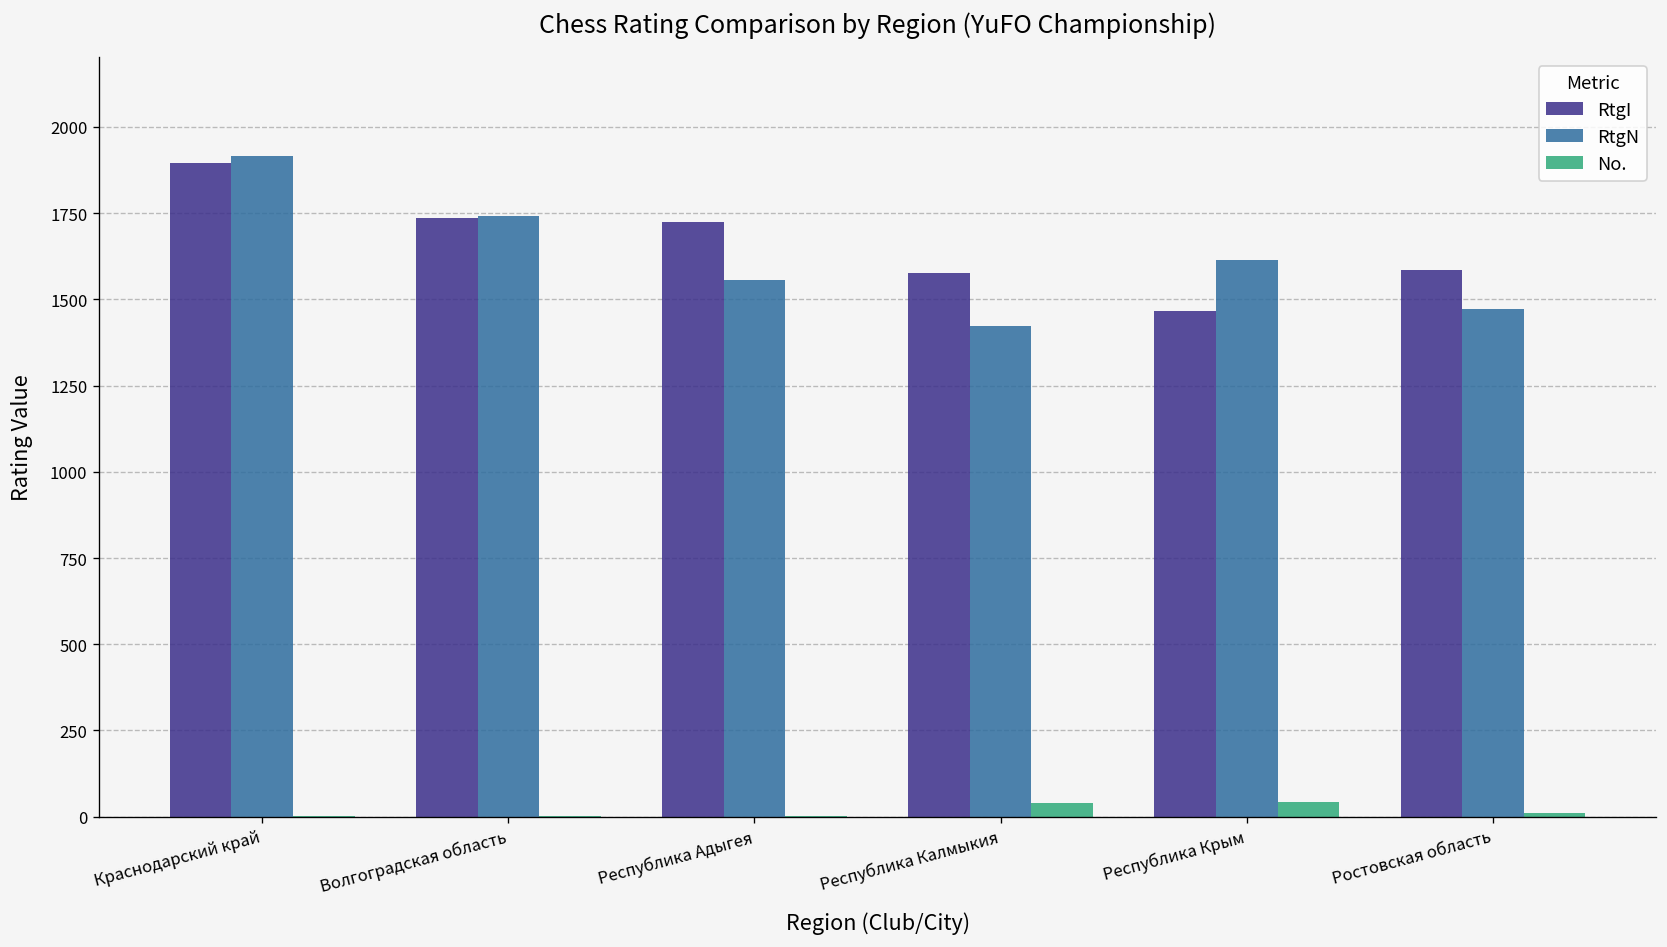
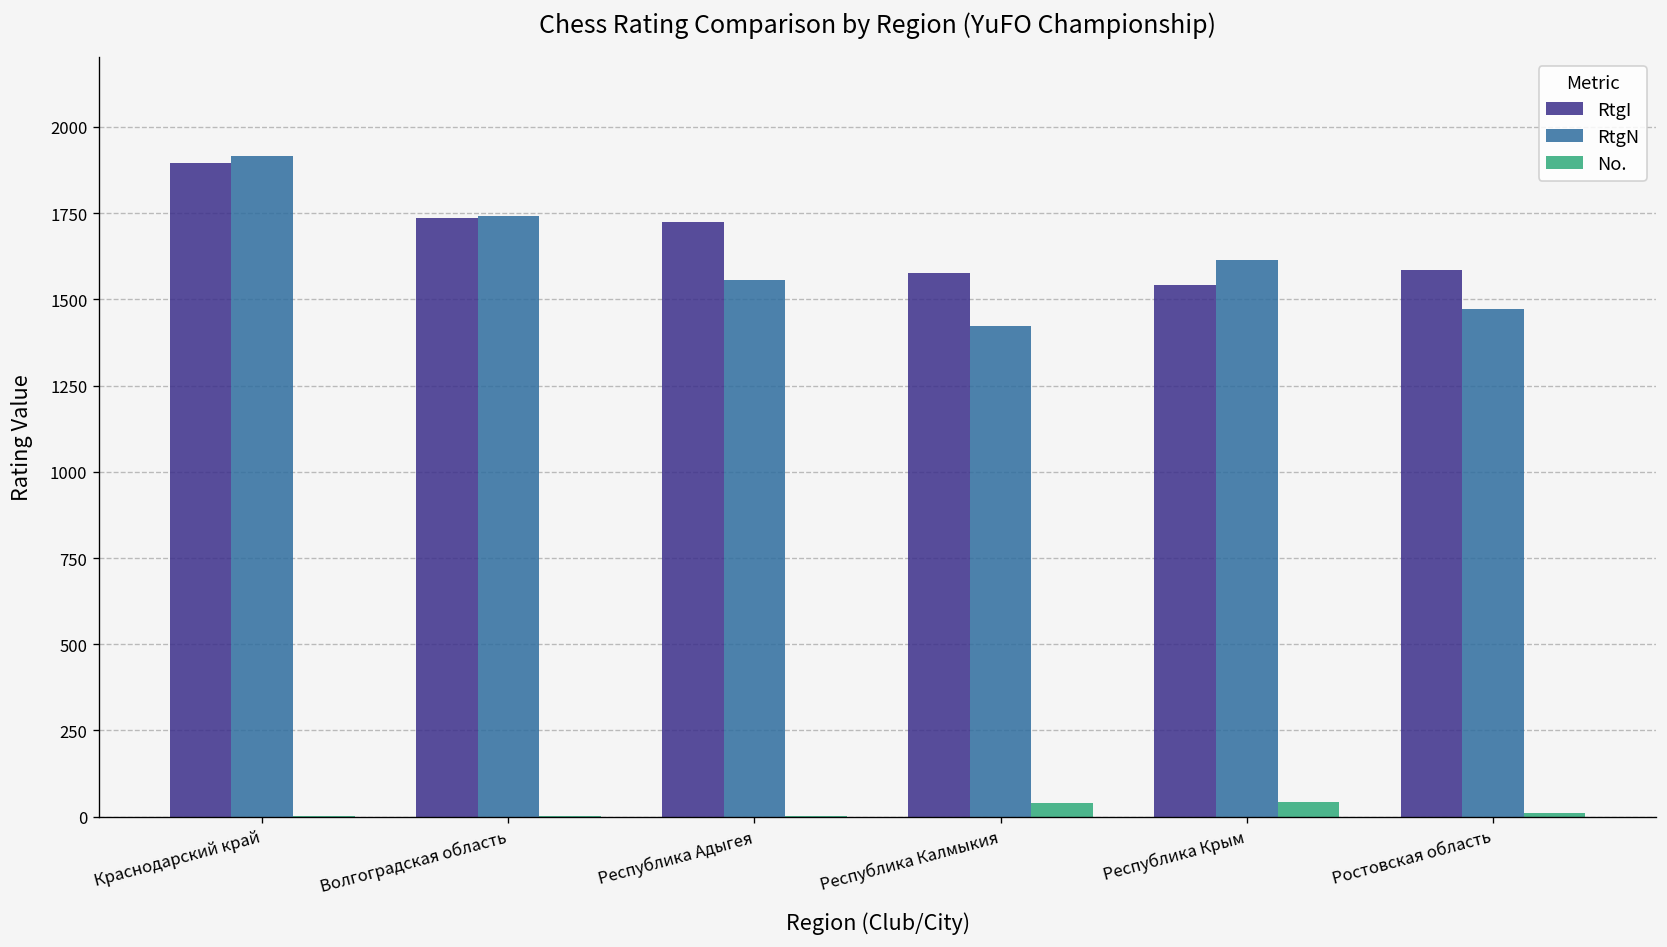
RtgI, Республика Крым: 1470 -> 1540
